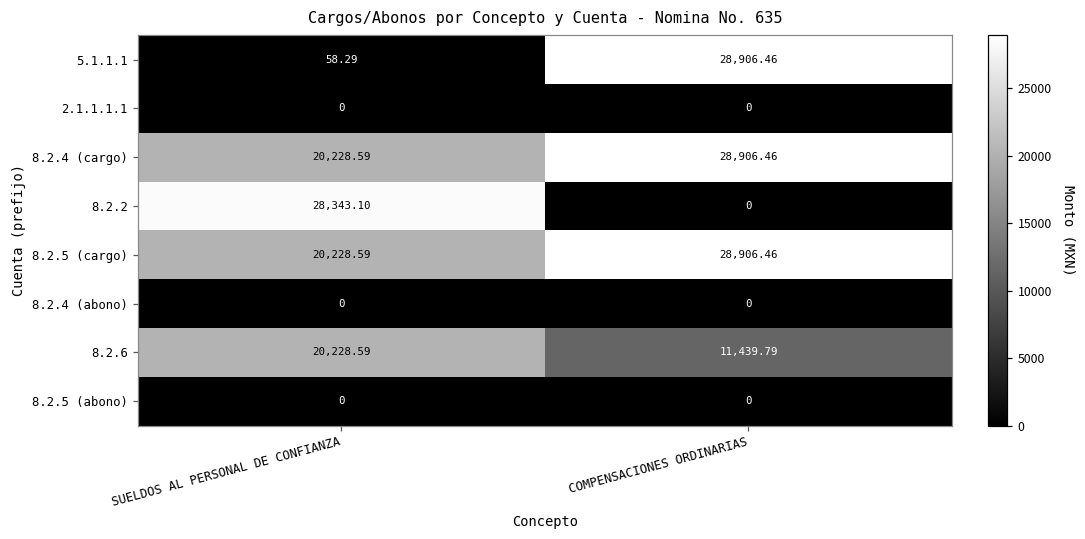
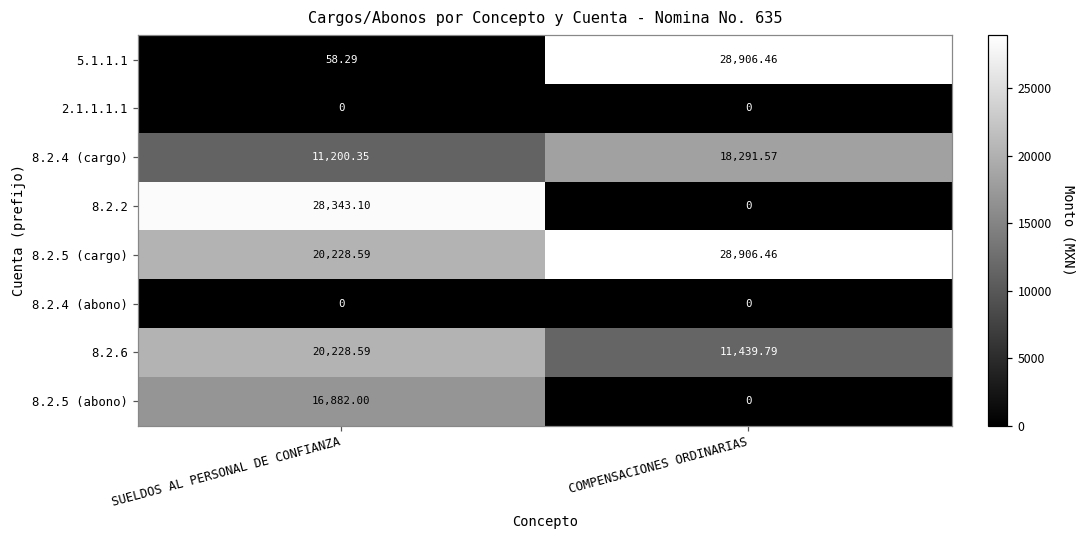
8.2.4 (cargo), SUELDOS AL PERSONAL DE CONFIANZA: 20,228.59 -> 11,200.35
8.2.4 (cargo), COMPENSACIONES ORDINARIAS: 28,906.46 -> 18,291.57
8.2.5 (abono), SUELDOS AL PERSONAL DE CONFIANZA: 0 -> 16,882.00
